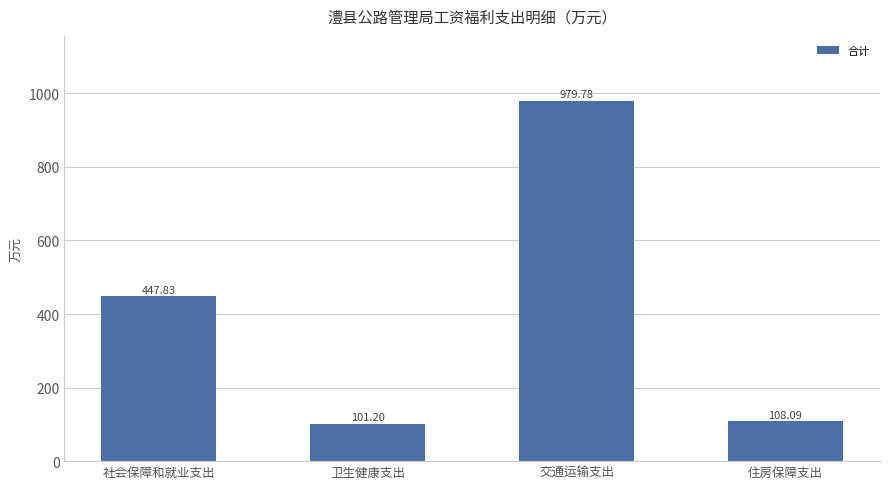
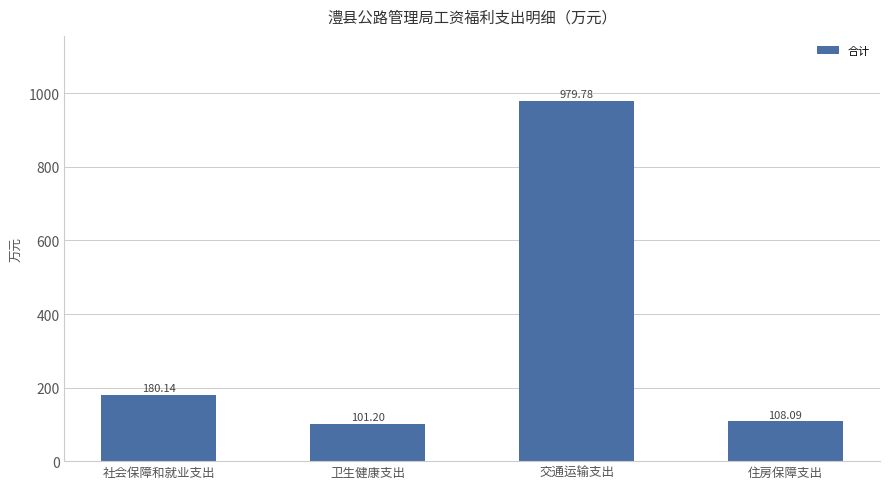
社会保障和就业支出: 447.83 -> 180.14
